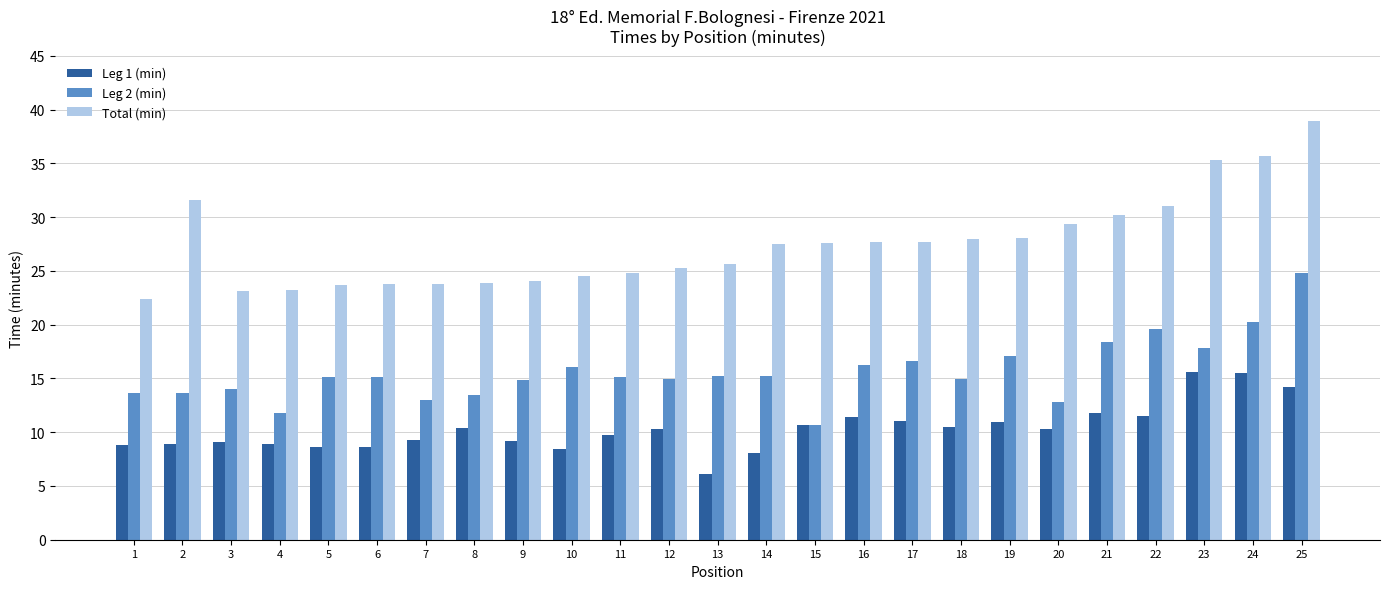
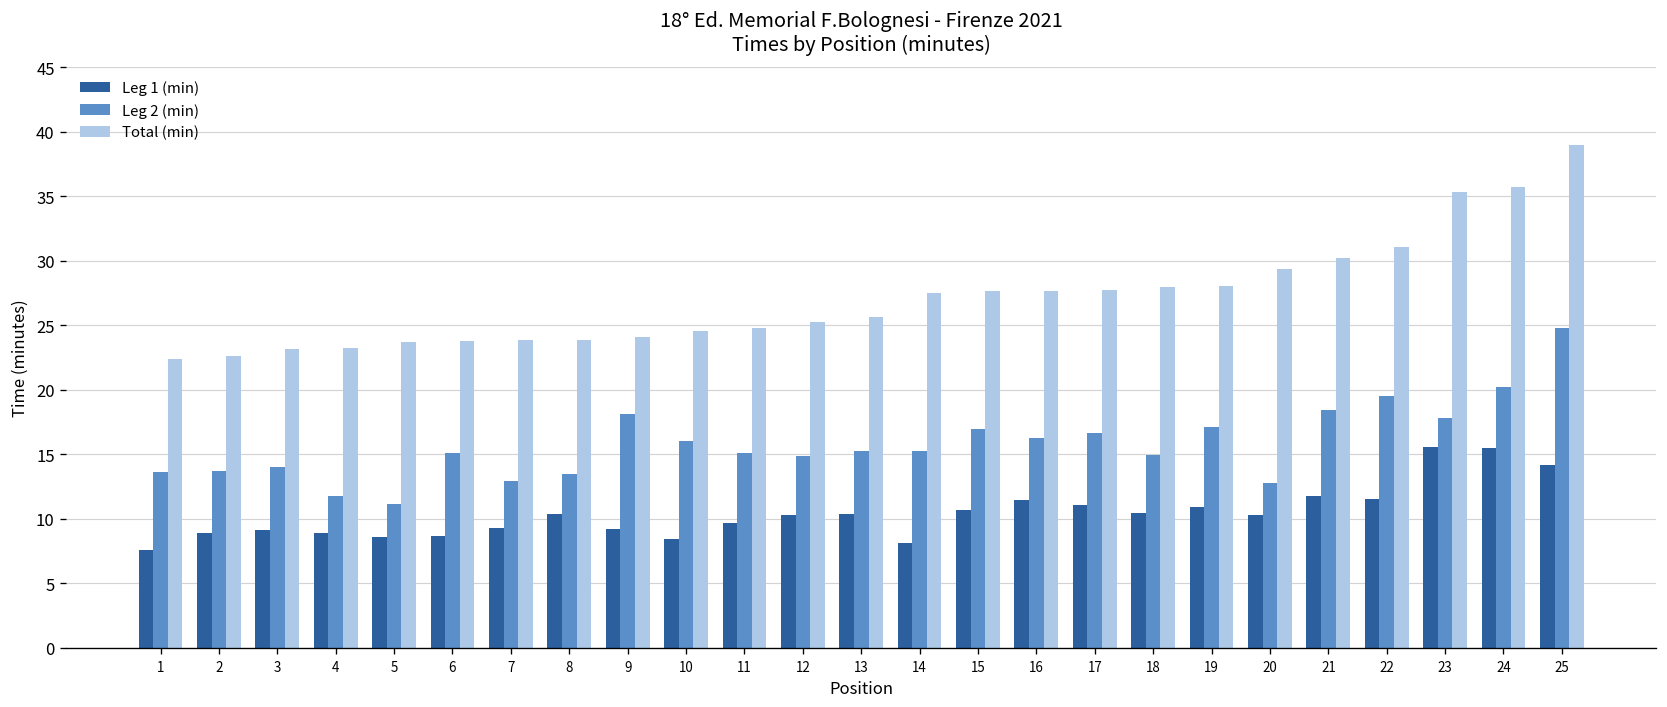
Leg 1 (min), 1: 8.8 -> 7.6
Total (min), 2: 31.6 -> 22.6
Leg 2 (min), 5: 15.1 -> 11.1
Leg 2 (min), 9: 14.9 -> 18.1
Leg 1 (min), 13: 6.1 -> 10.4
Leg 2 (min), 15: 10.6 -> 17.0
